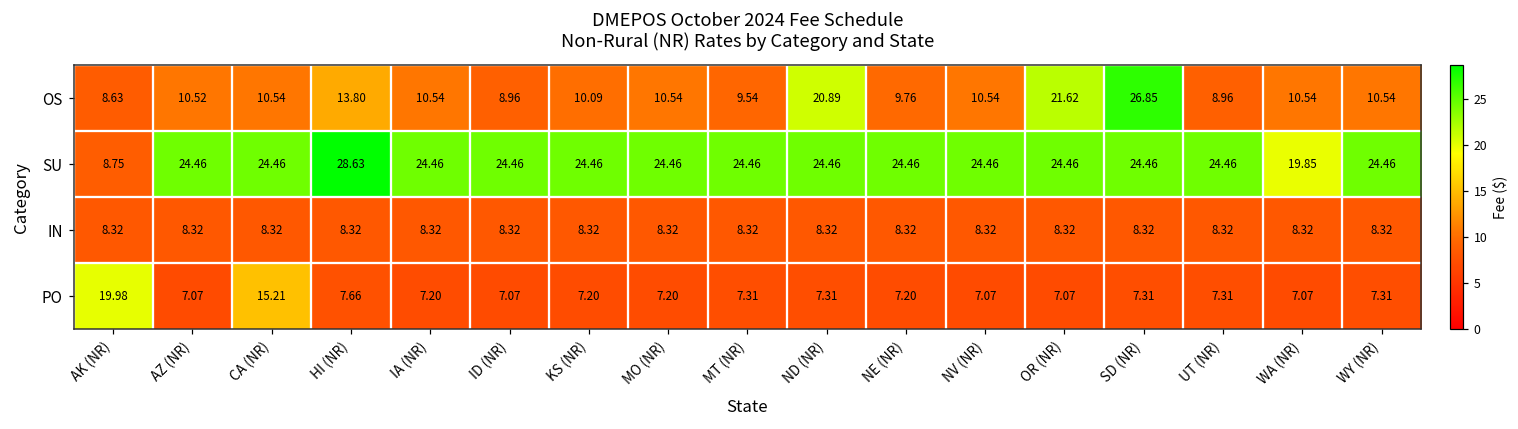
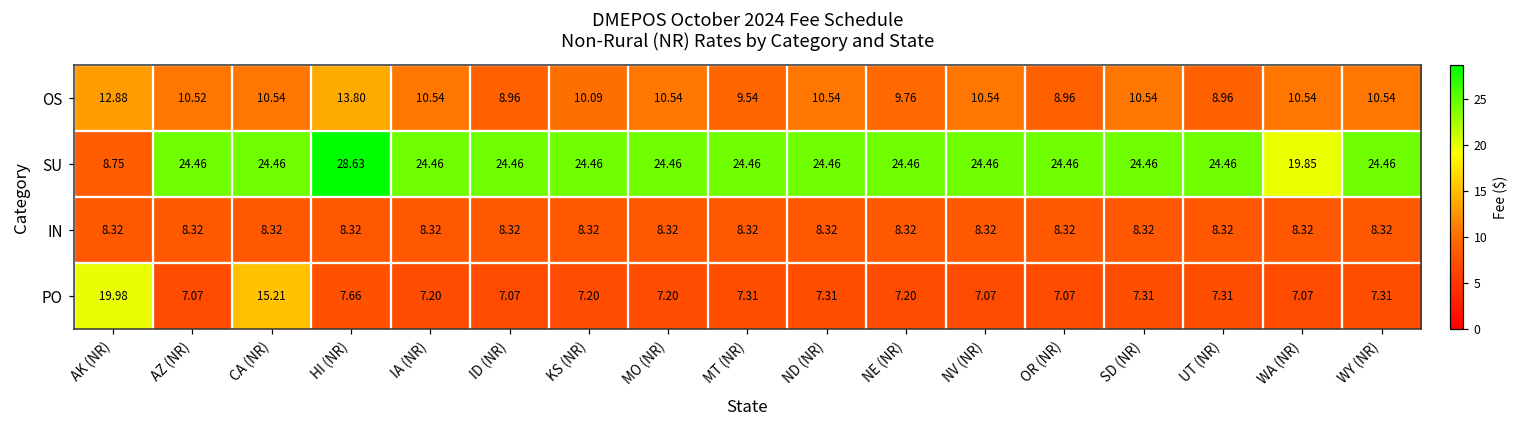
OS, AK (NR): 8.63 -> 12.88
OS, ND (NR): 20.89 -> 10.54
OS, OR (NR): 21.62 -> 8.96
OS, SD (NR): 26.85 -> 10.54
